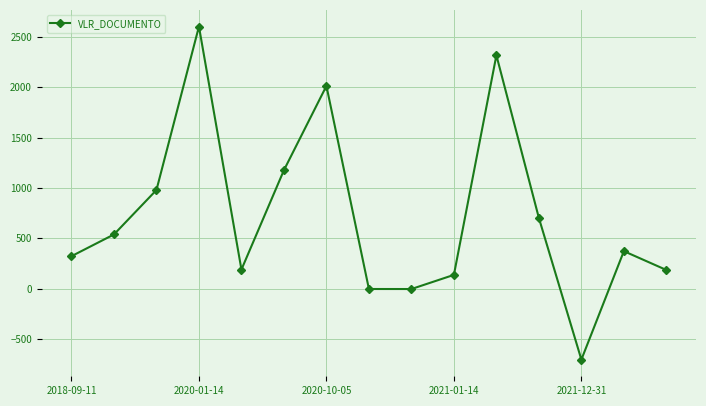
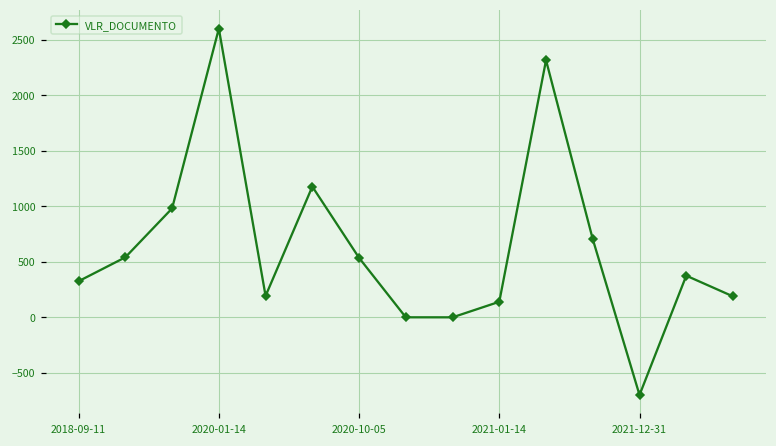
2020-10-05: 2010 -> 530
